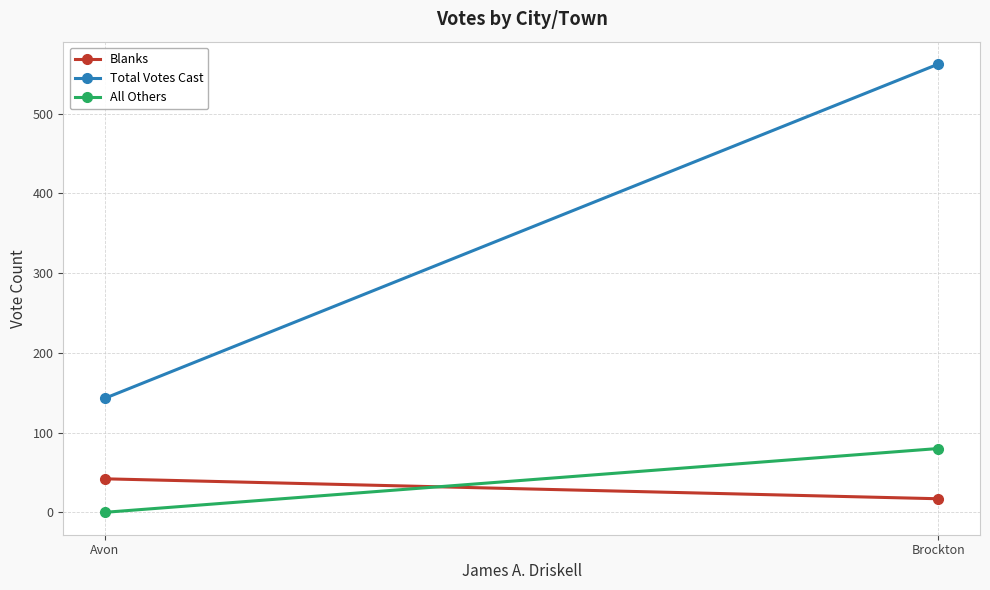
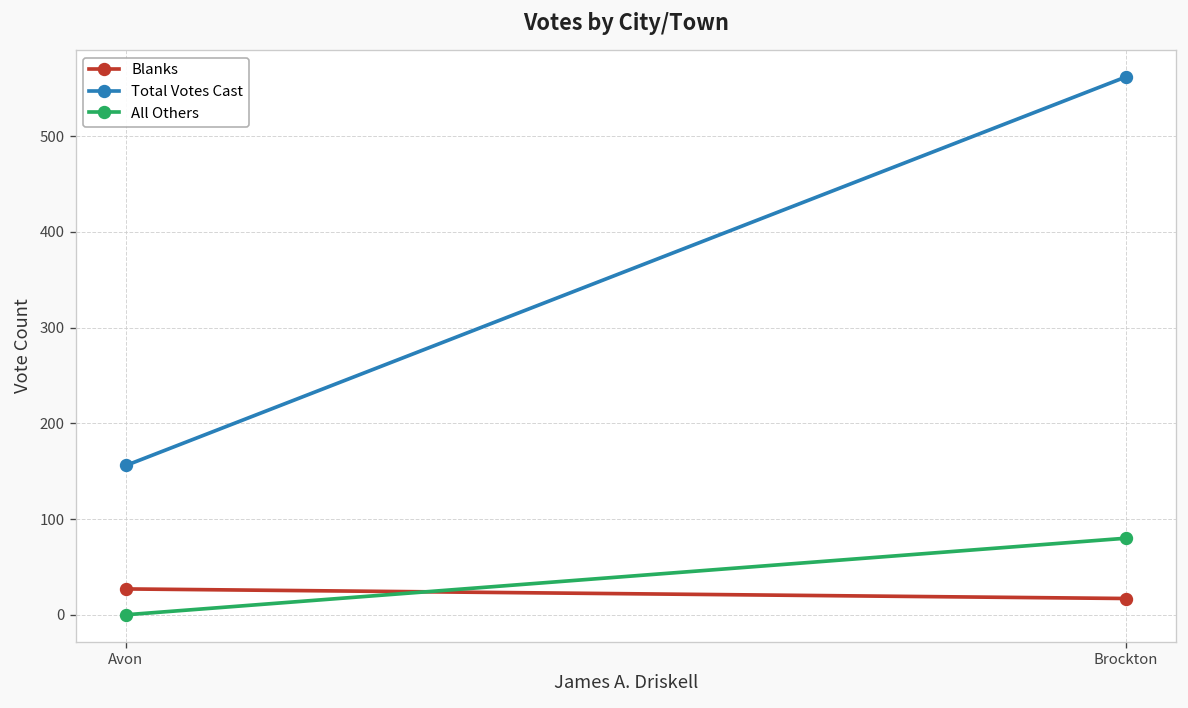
Blanks, Avon: 40 -> 30
Total Votes Cast, Avon: 140 -> 160
